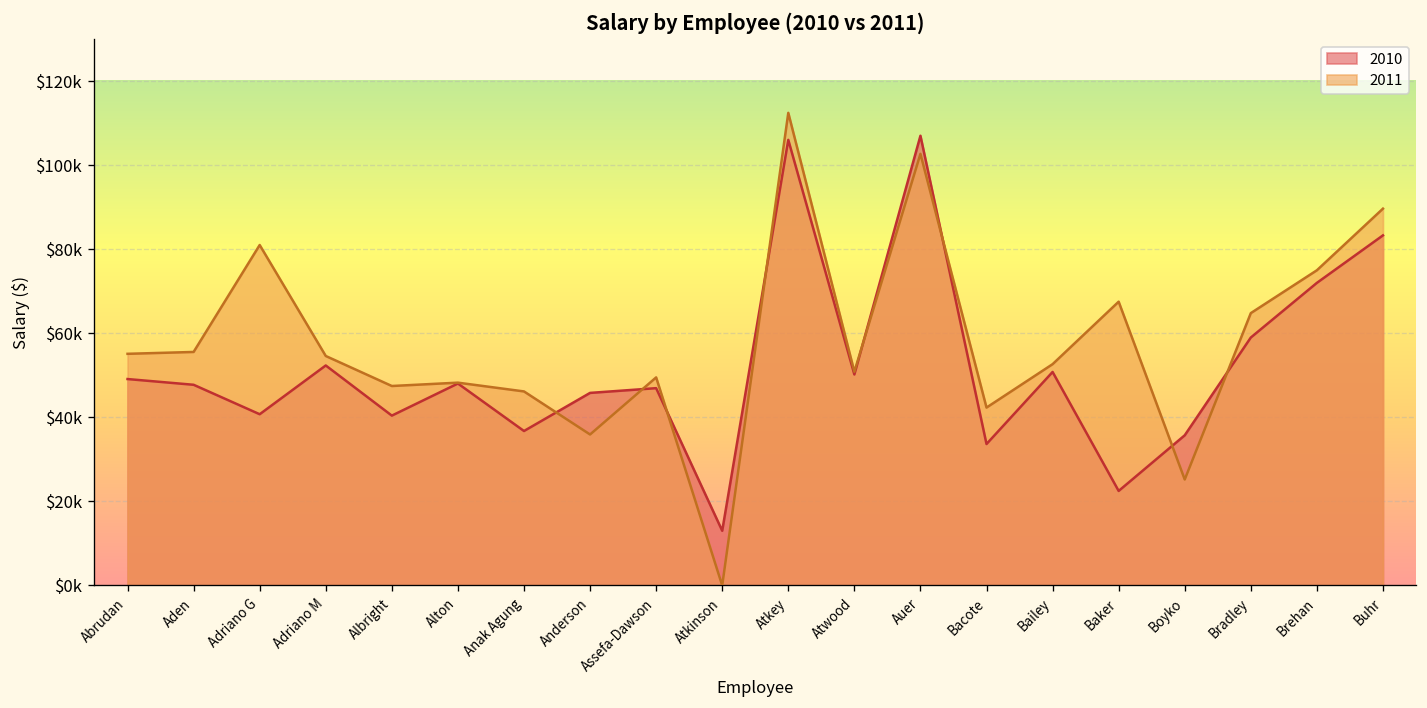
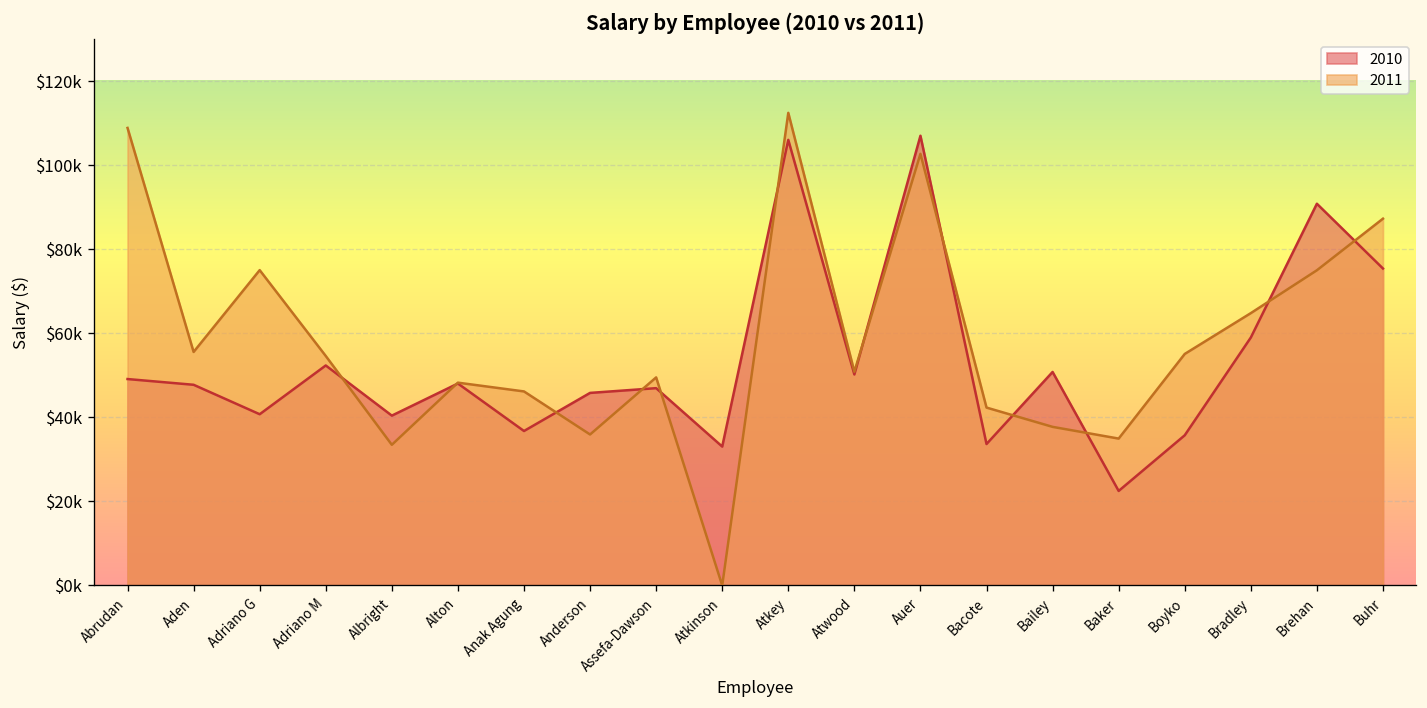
2011, Abrudan: $55000 -> $109000
2011, Adriano G: $81000 -> $75000
2011, Albright: $47000 -> $33000
2010, Atkinson: $13000 -> $33000
2011, Bailey: $53000 -> $38000
2011, Baker: $68000 -> $35000
2011, Boyko: $25000 -> $55000
2010, Brehan: $72000 -> $91000
2010, Buhr: $83000 -> $75000
2011, Buhr: $90000 -> $87000
